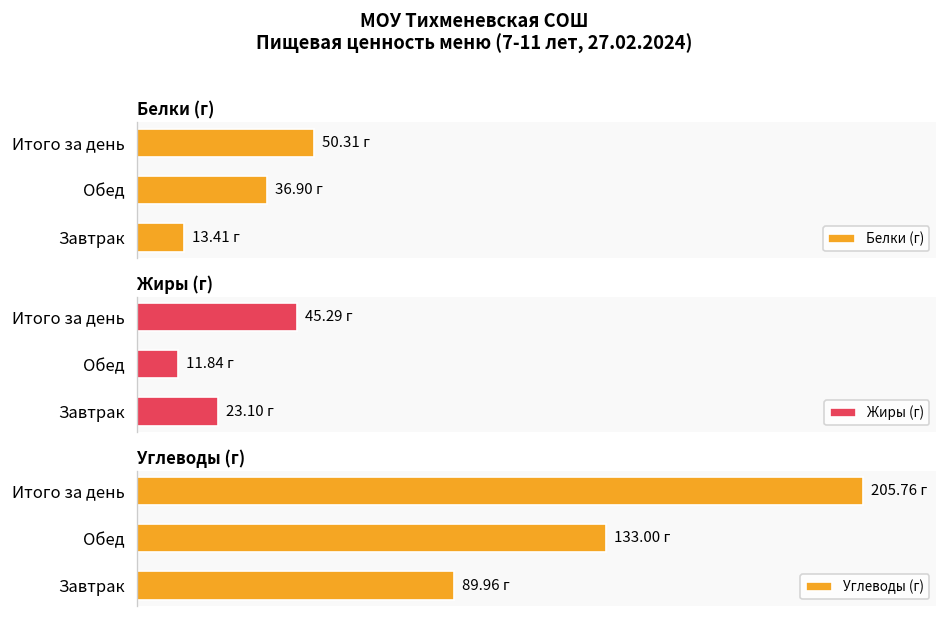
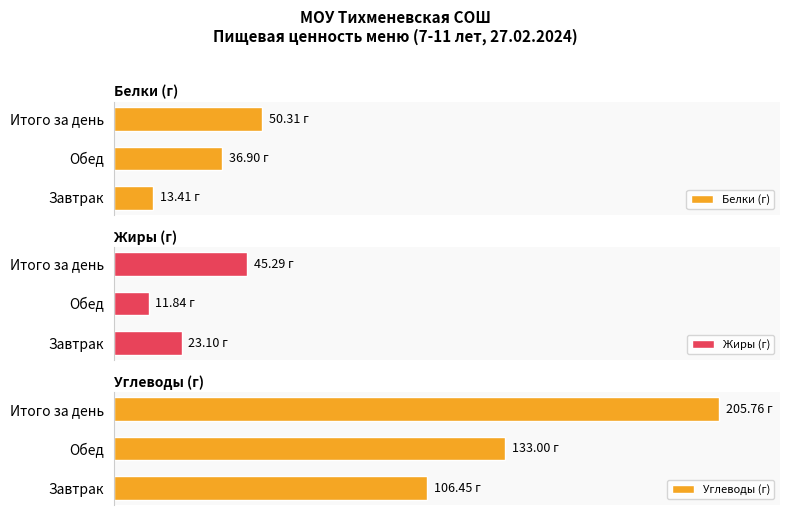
Углеводы (г), Завтрак: 89.96 -> 106.45
